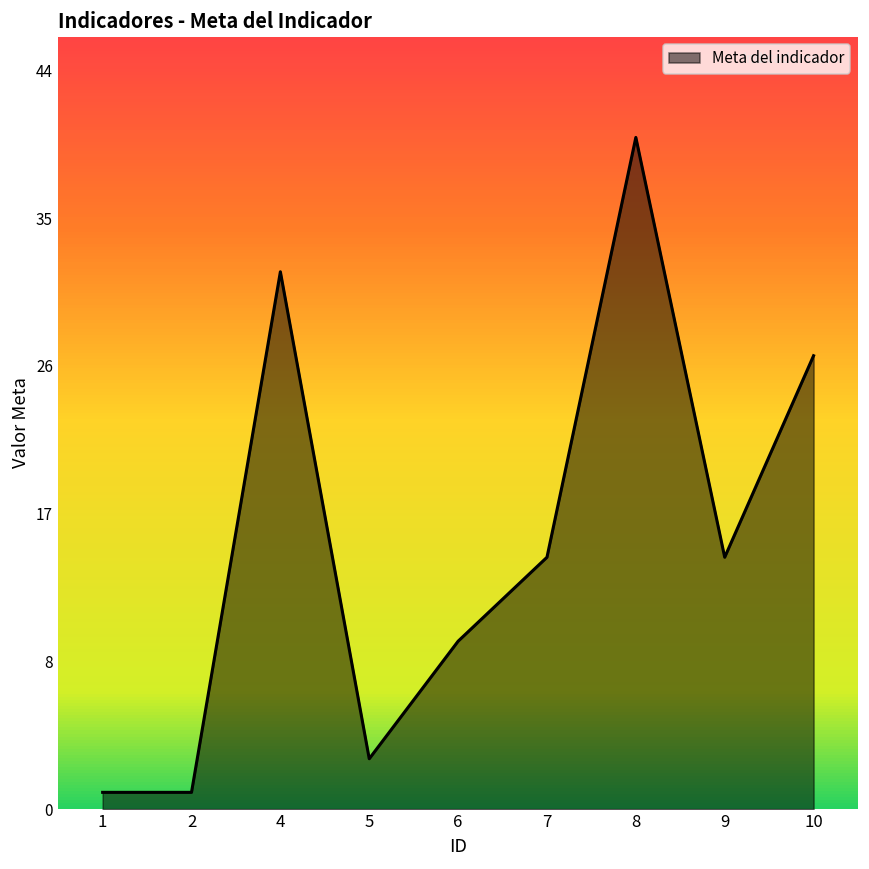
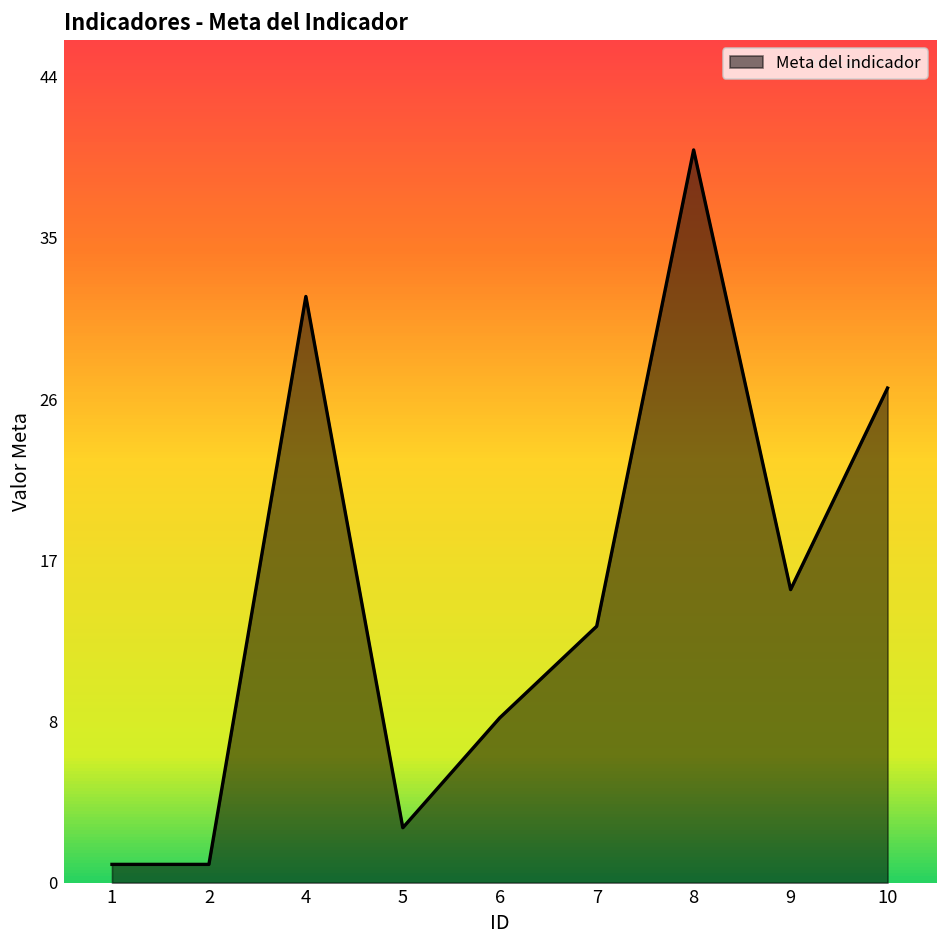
6: 10 -> 9
7: 15 -> 14
9: 15 -> 16
